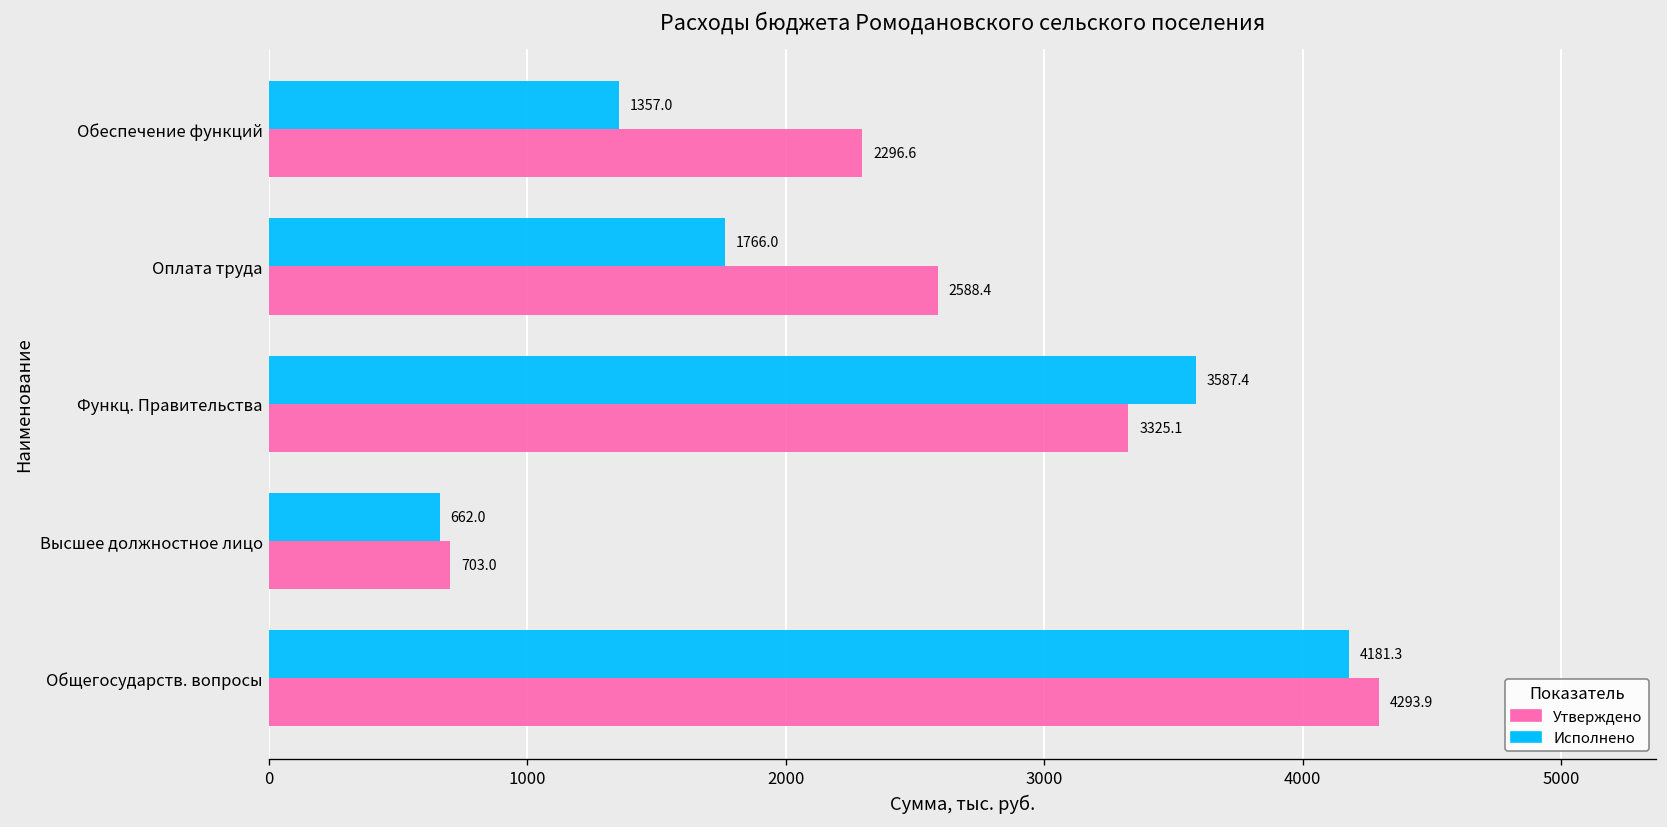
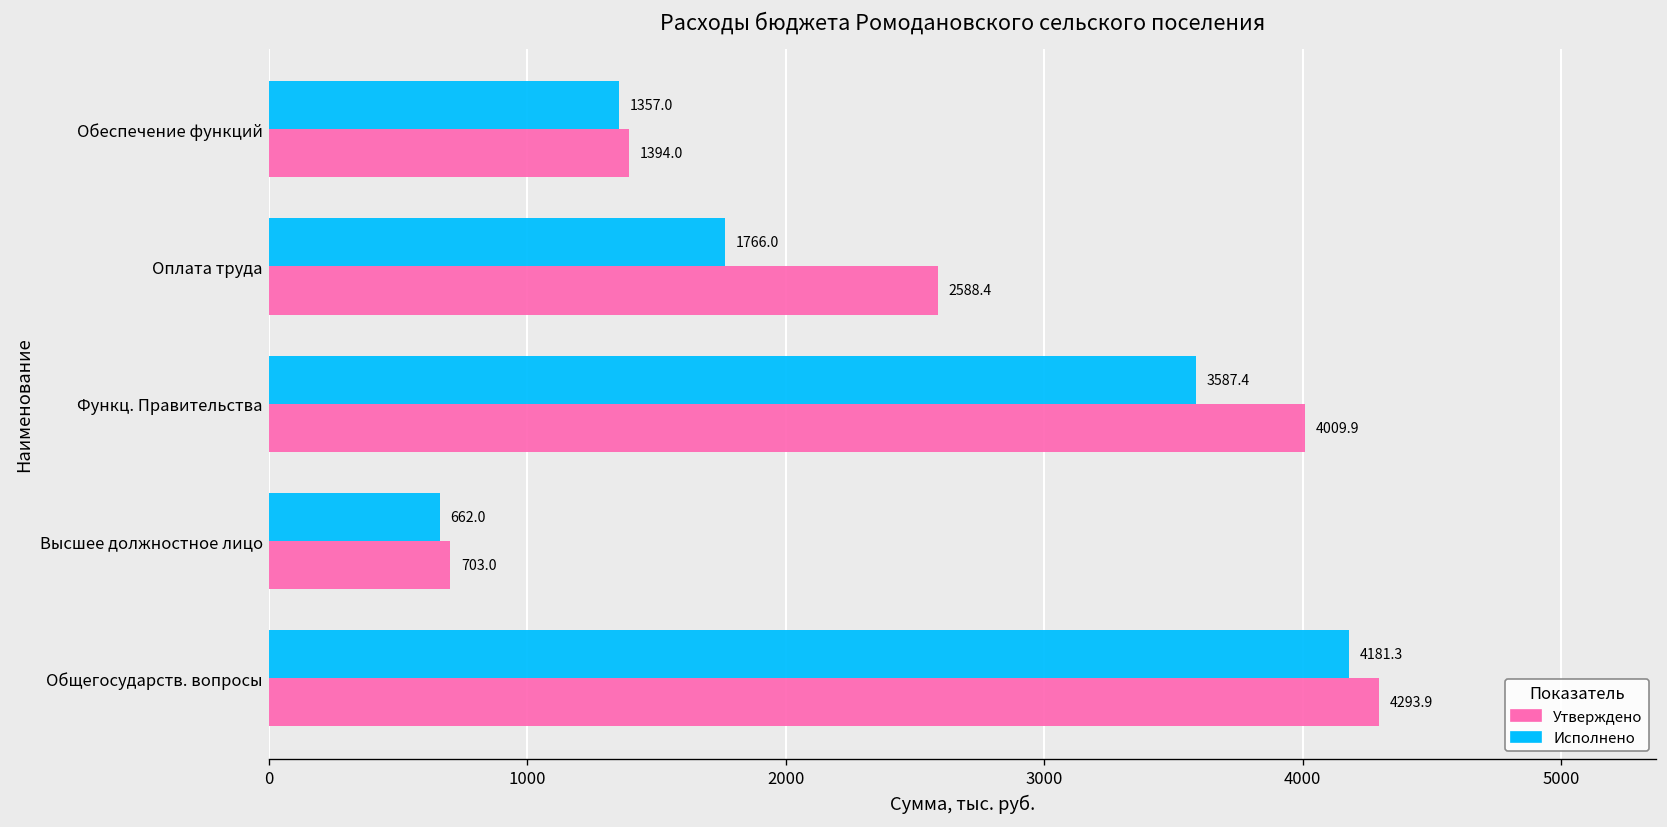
Утверждено, Обеспечение функций: 2296.6 -> 1394.0
Утверждено, Функц. Правительства: 3325.1 -> 4009.9
